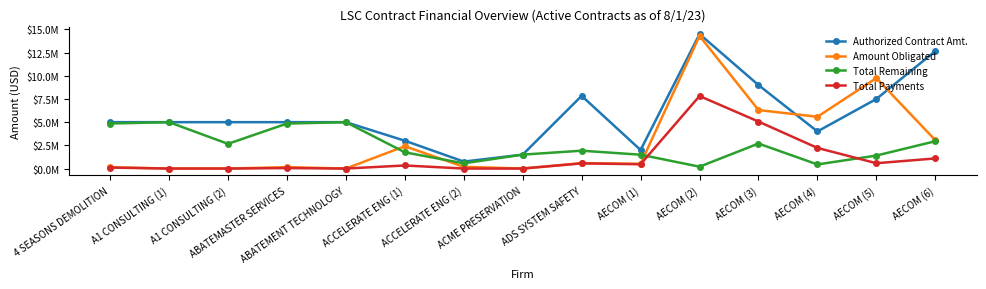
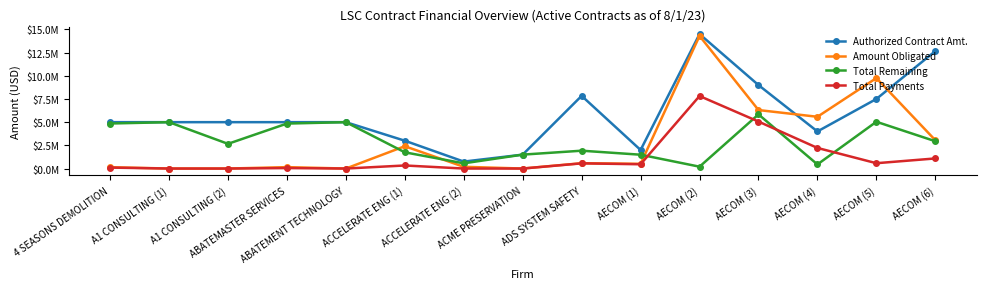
Total Remaining, AECOM (3): $3000000 -> $6000000
Total Remaining, AECOM (5): $1000000 -> $5000000
